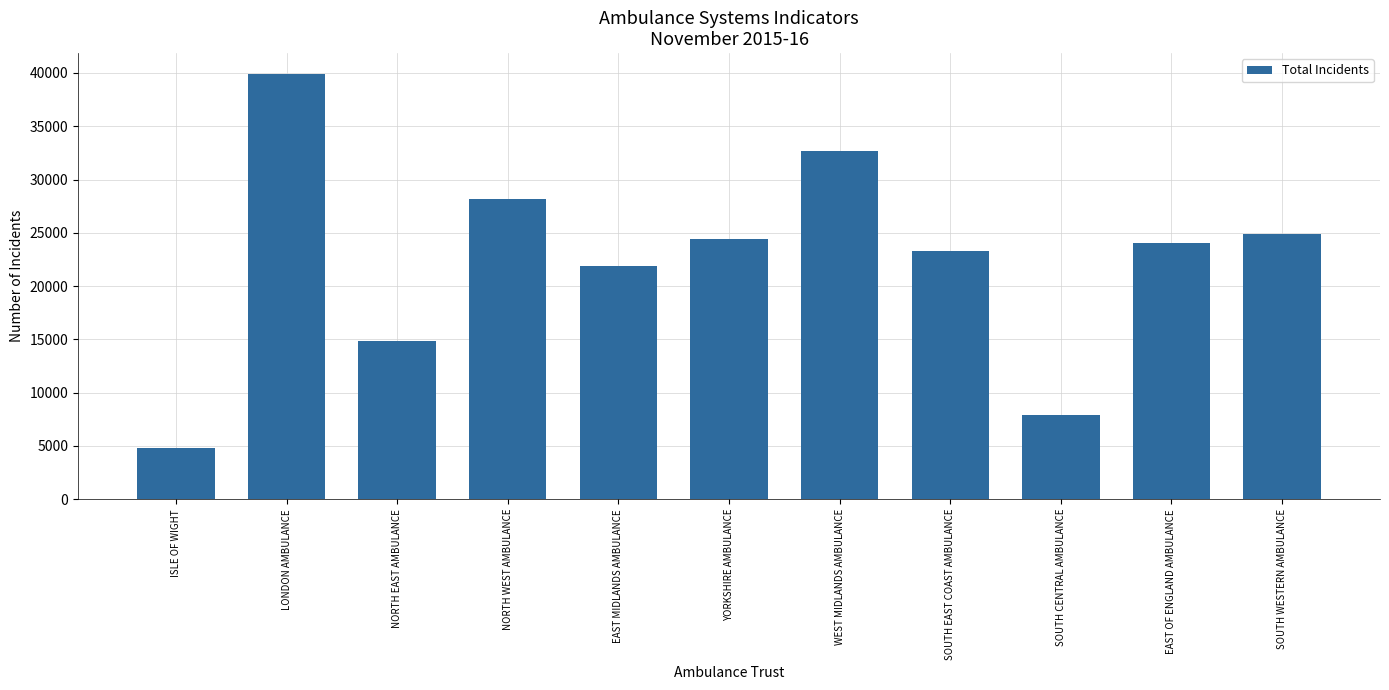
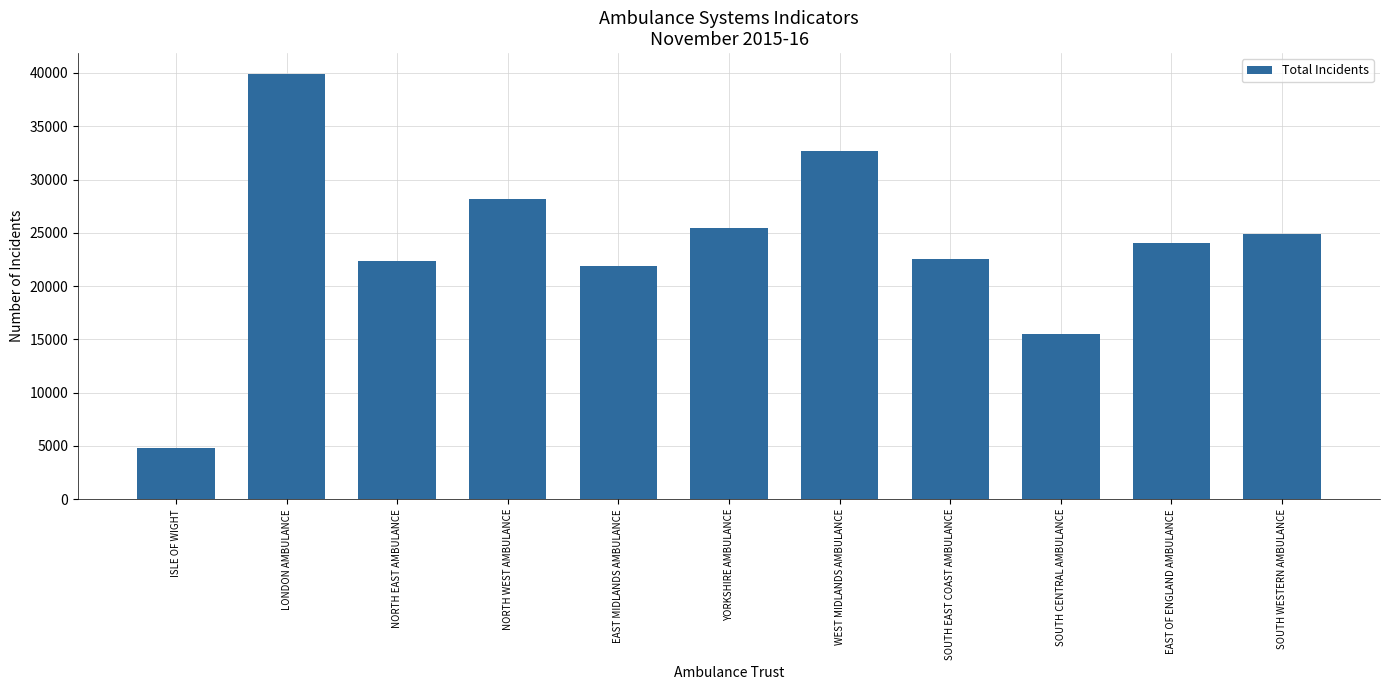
NORTH EAST AMBULANCE: 14800 -> 22400
YORKSHIRE AMBULANCE: 24400 -> 25400
SOUTH EAST COAST AMBULANCE: 23300 -> 22500
SOUTH CENTRAL AMBULANCE: 7900 -> 15500
